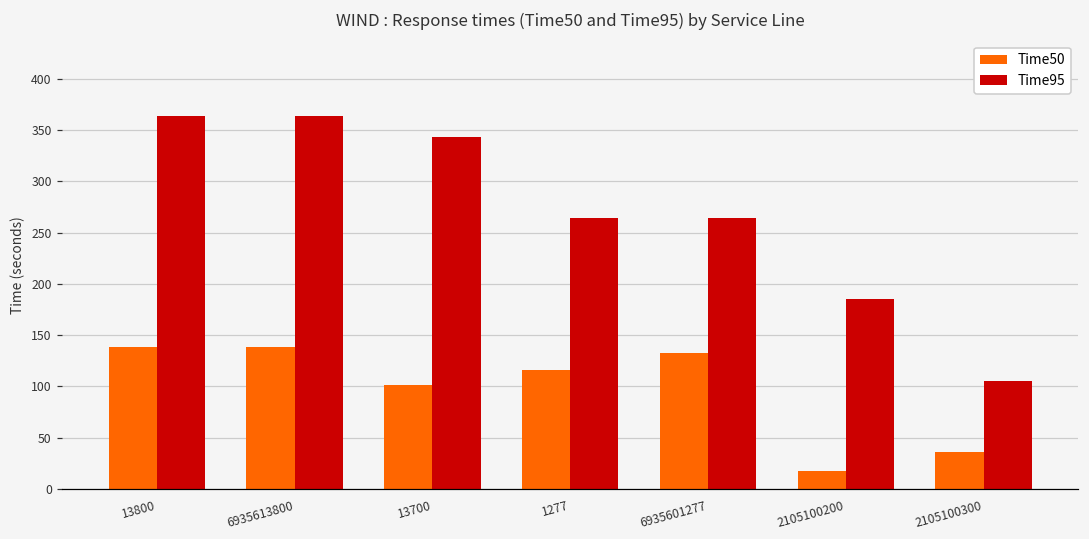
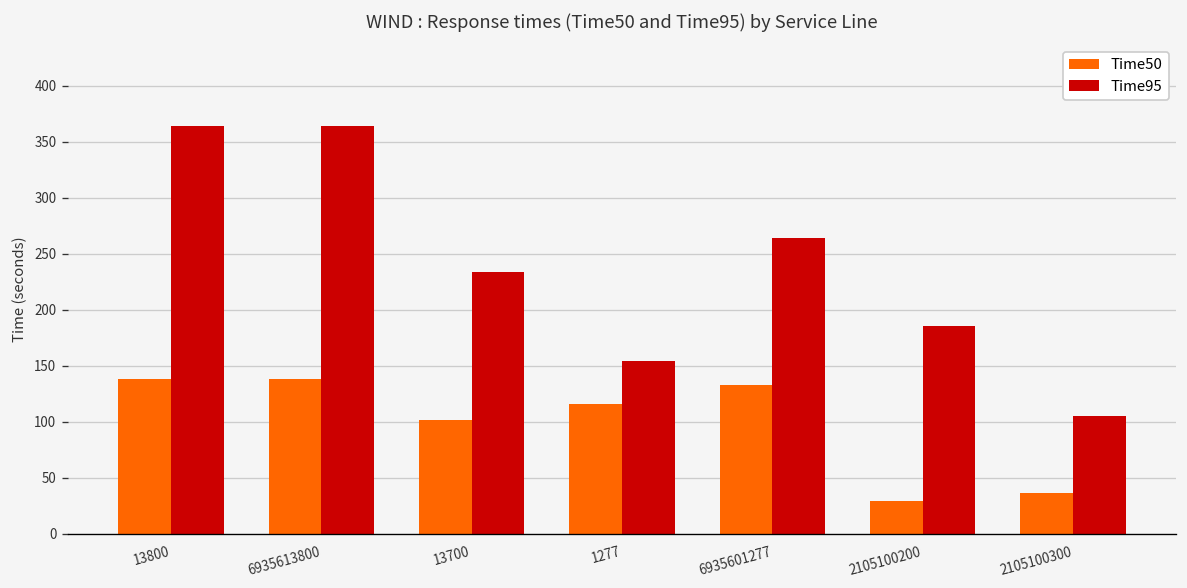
Time95, 13700: 340 -> 230
Time95, 1277: 260 -> 150
Time50, 2105100200: 20 -> 30
